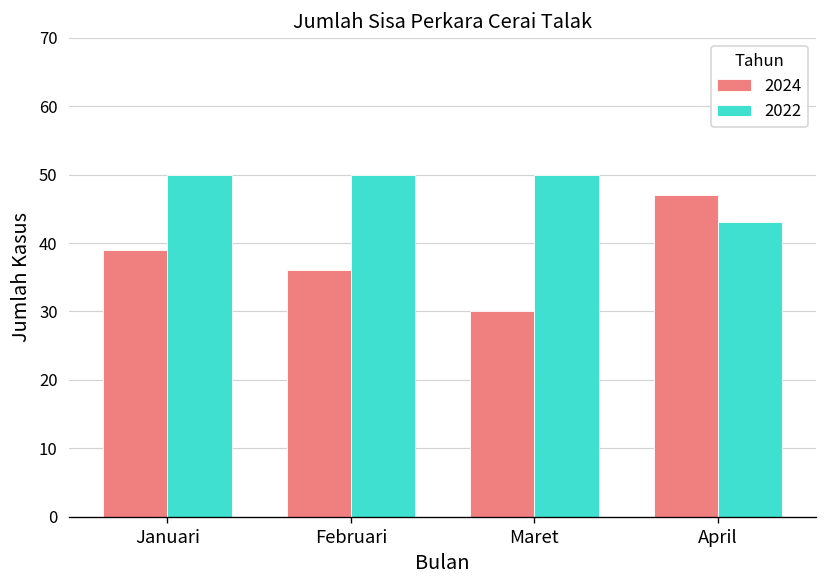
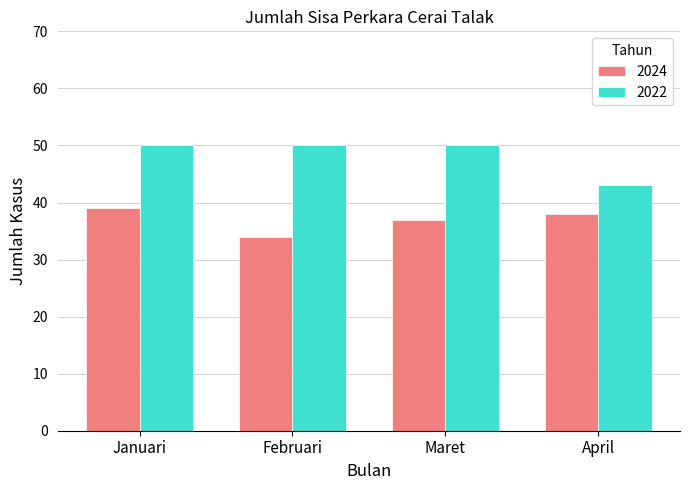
2024, Februari: 36 -> 34
2024, Maret: 30 -> 37
2024, April: 47 -> 38
